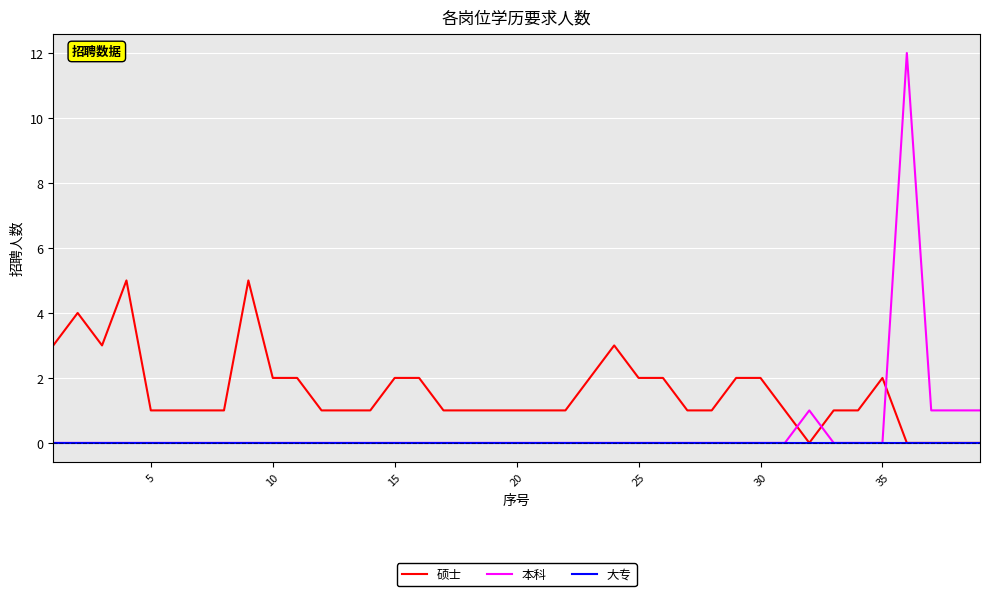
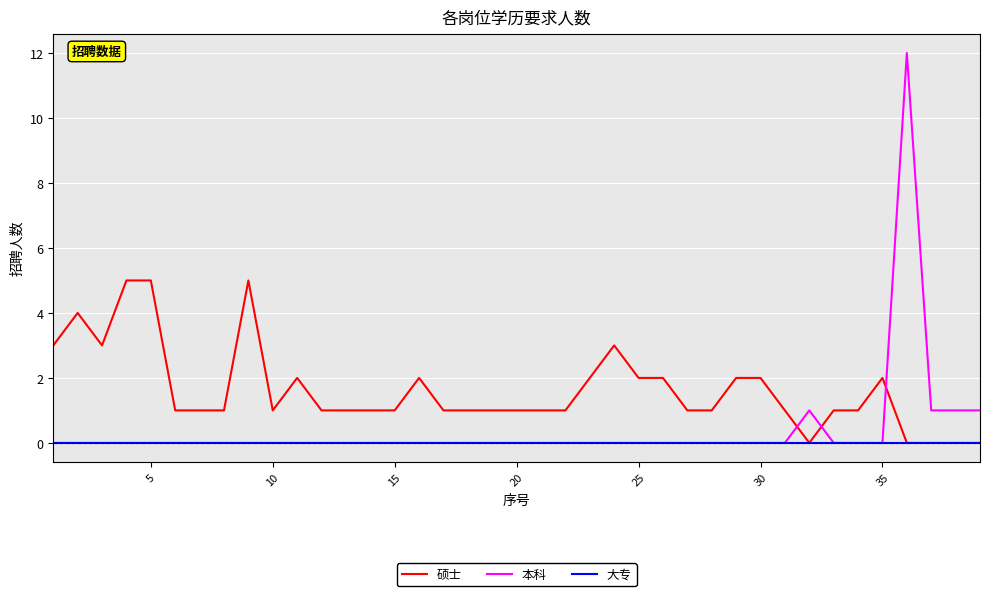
硕士, 5: 1 -> 5
硕士, 10: 2 -> 1
硕士, 15: 2 -> 1
